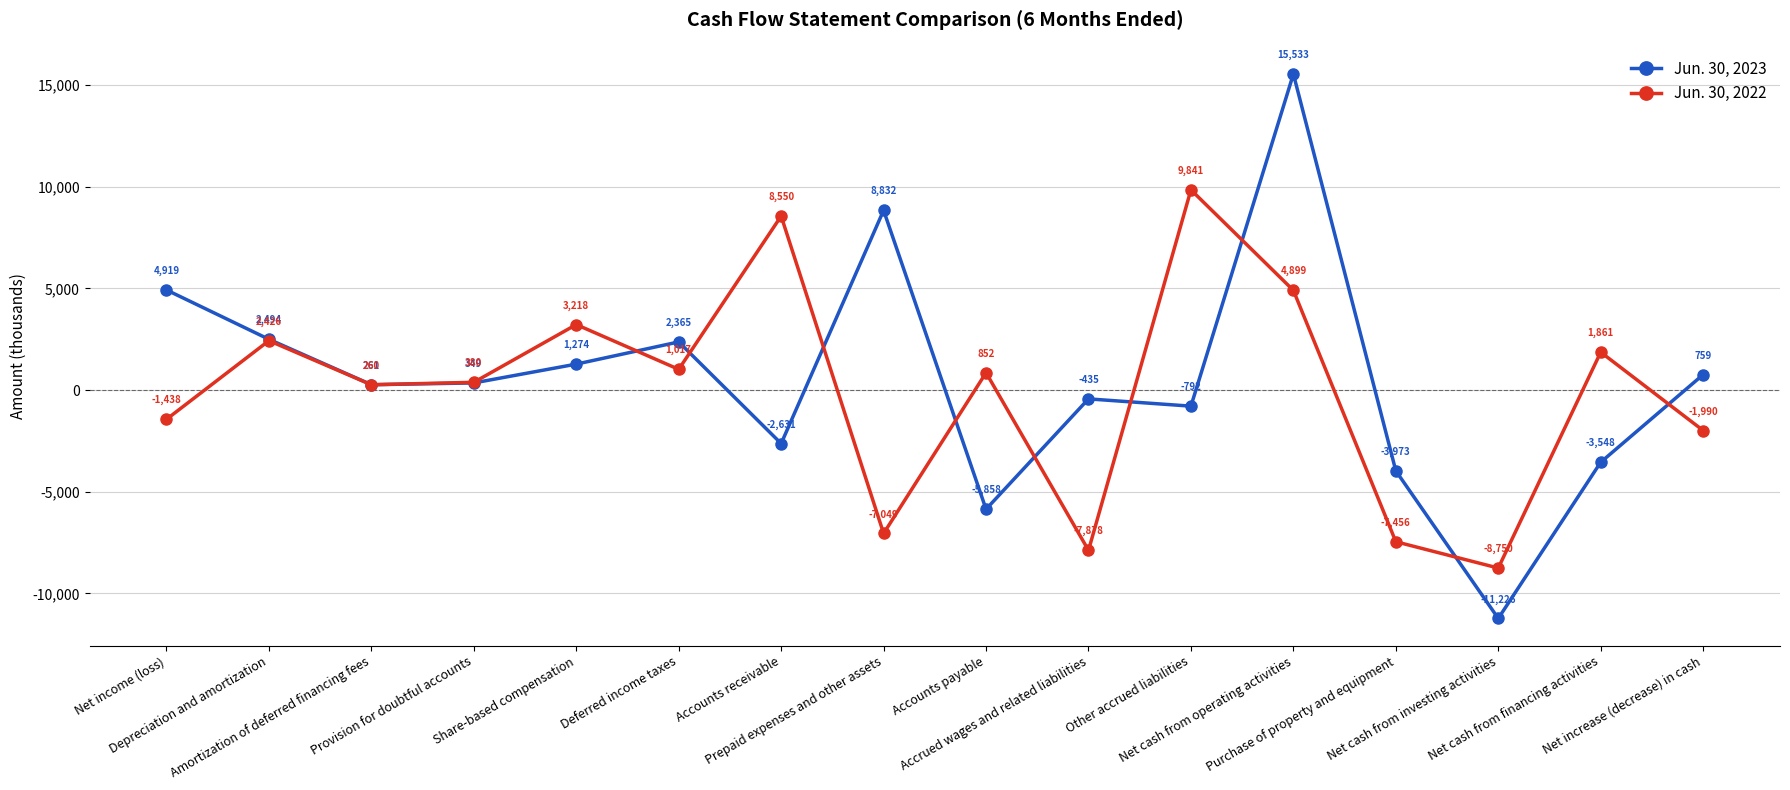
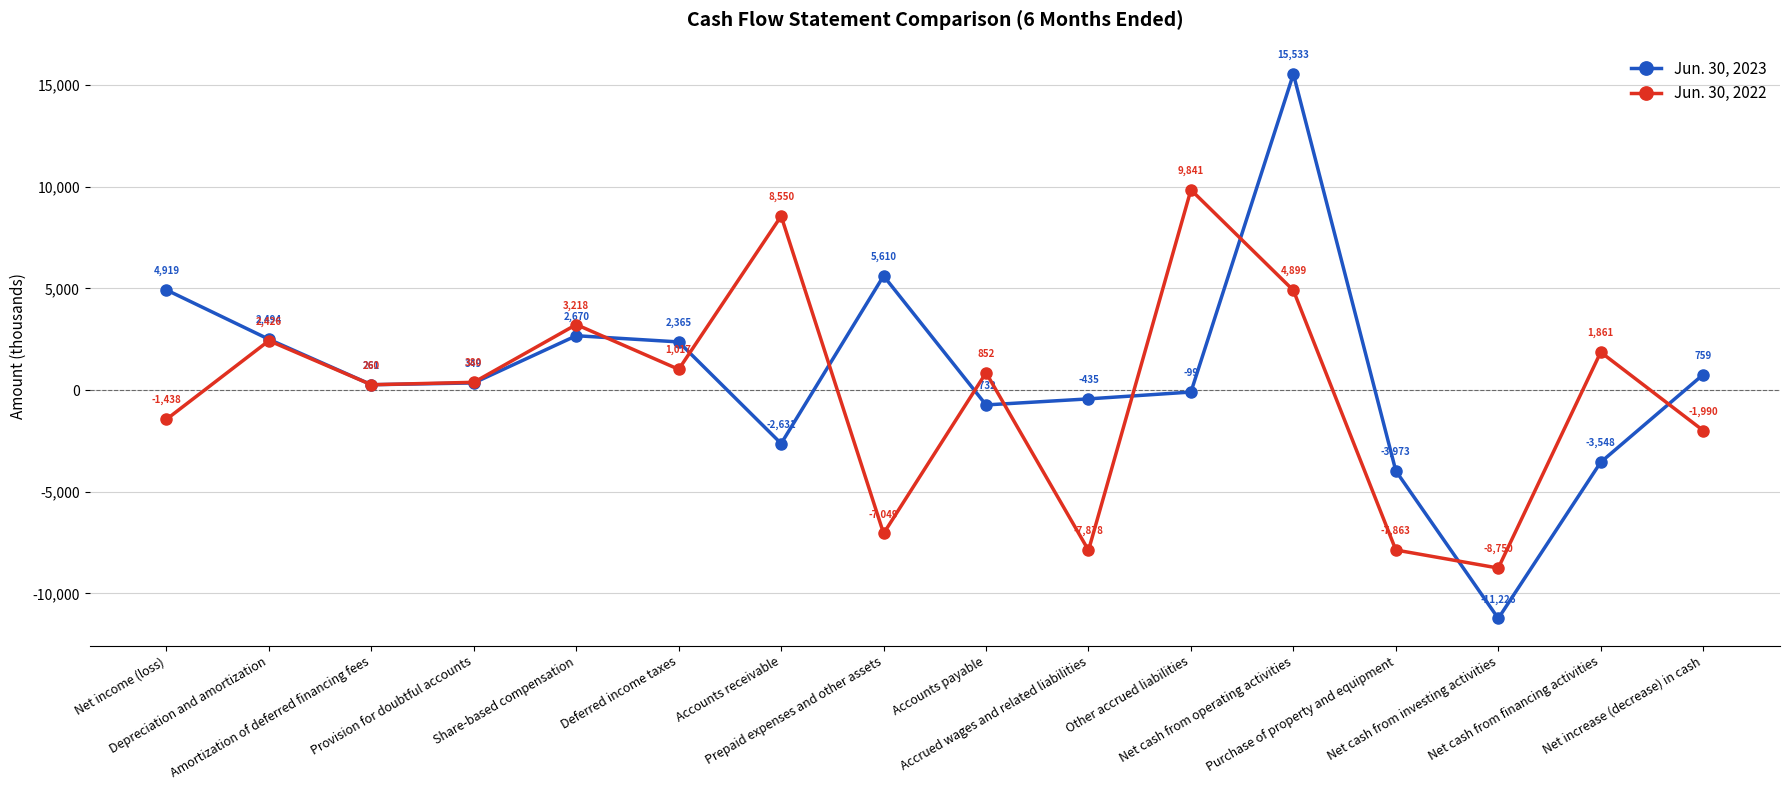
Jun. 30, 2023, Share-based compensation: 1,274 -> 2,670
Jun. 30, 2023, Prepaid expenses and other assets: 8,832 -> 5,610
Jun. 30, 2023, Accounts payable: -5,858 -> -732
Jun. 30, 2023, Other accrued liabilities: -792 -> -99
Jun. 30, 2022, Purchase of property and equipment: -7,456 -> -7,863
